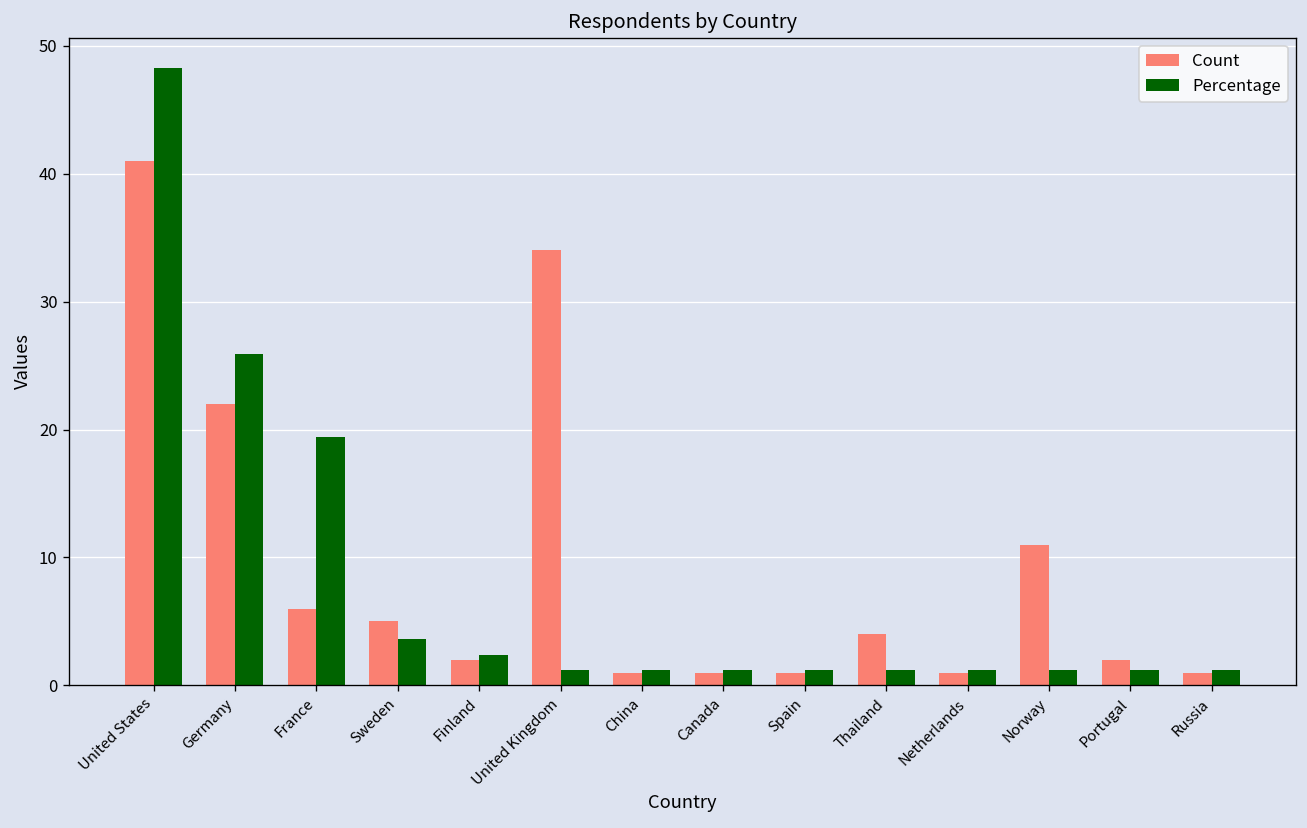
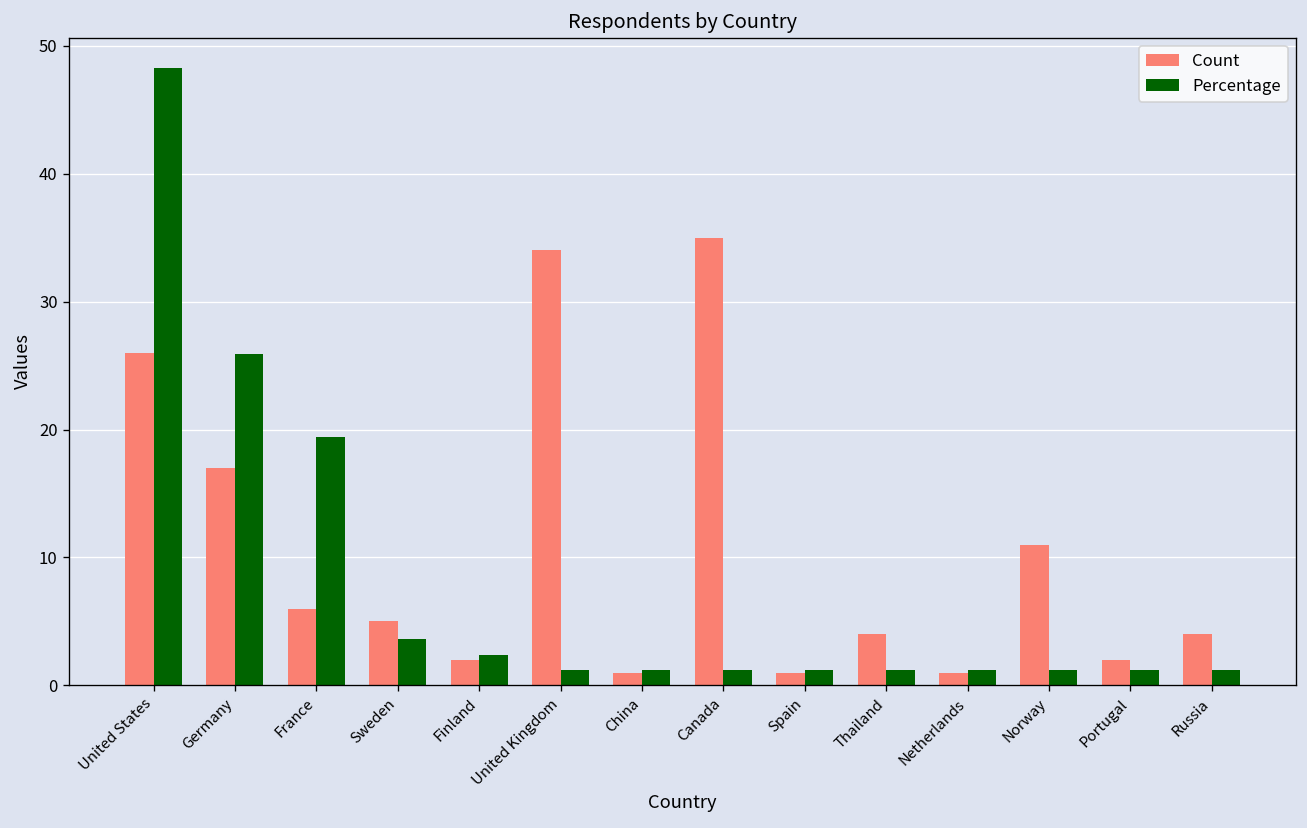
Count, United States: 41 -> 26
Count, Germany: 22 -> 17
Count, Canada: 1 -> 35
Count, Russia: 1 -> 4
